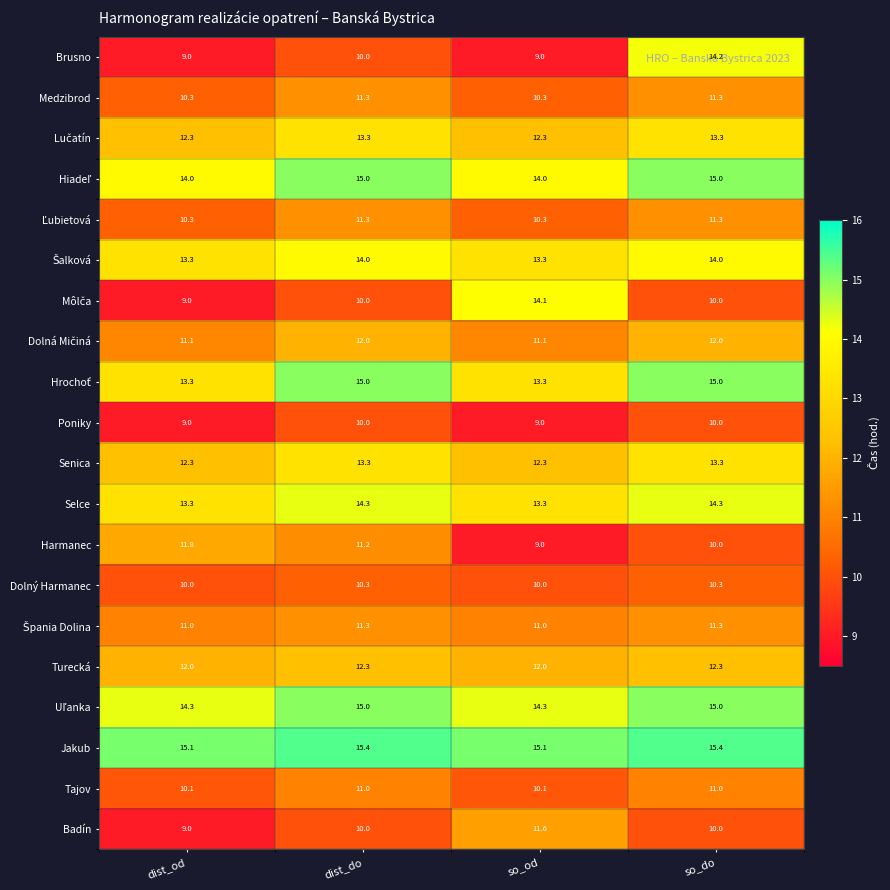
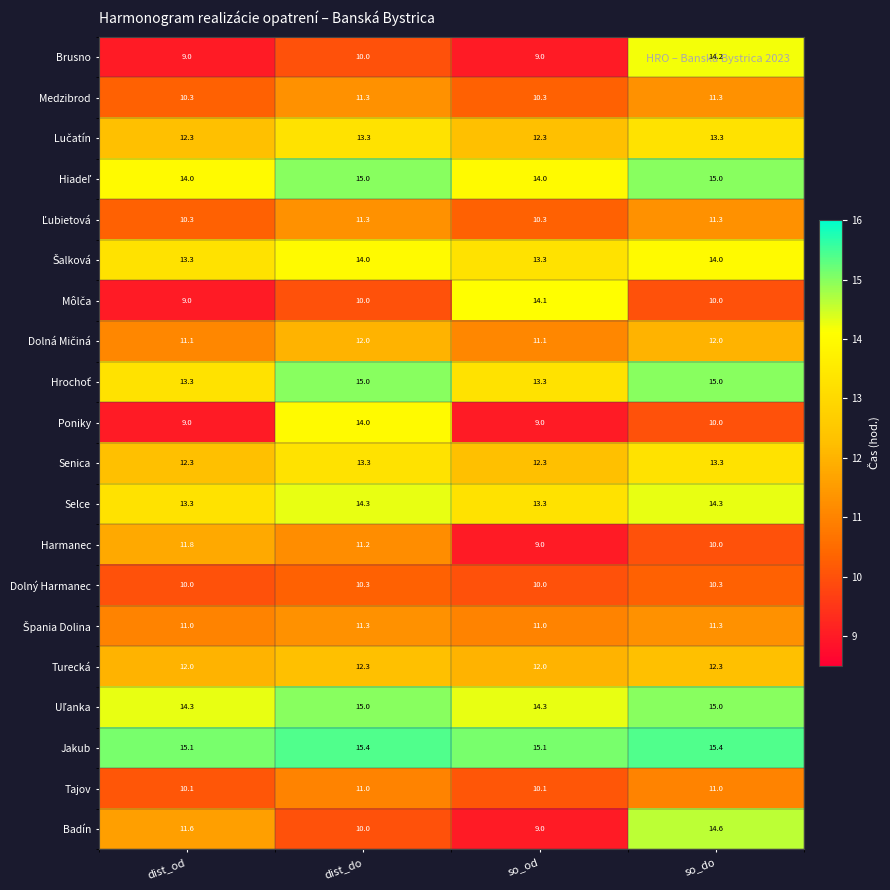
Poniky, dist_do: 10.0 -> 14.0
Badín, dist_od: 9.0 -> 11.6
Badín, so_od: 11.6 -> 9.0
Badín, so_do: 10.0 -> 14.6
